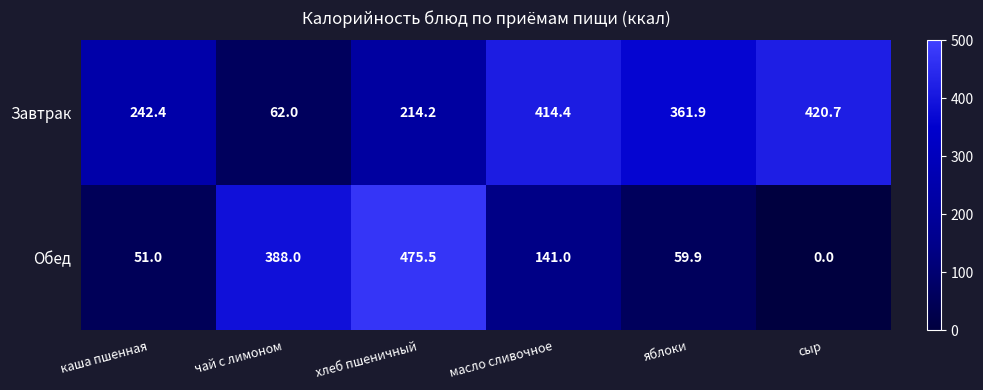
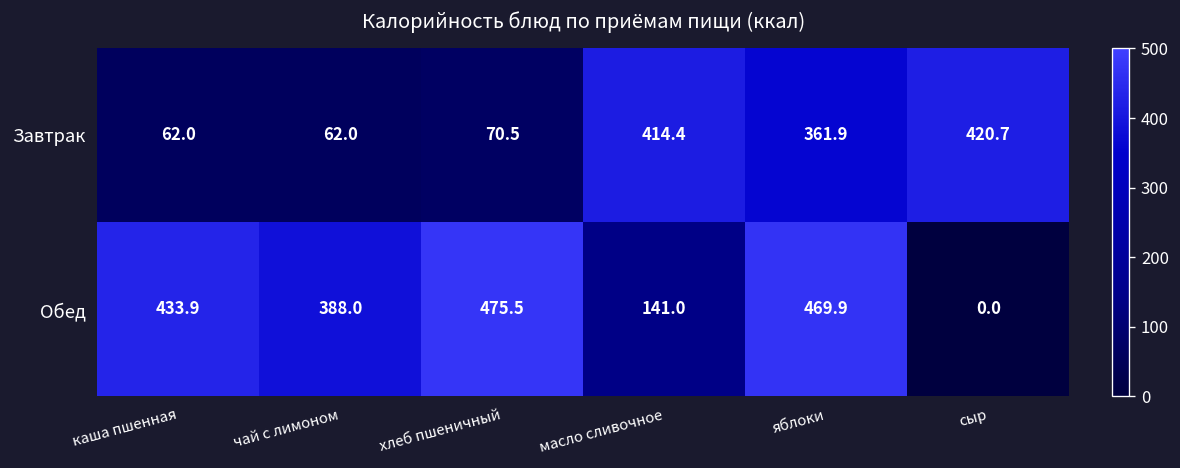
Завтрак, каша пшенная: 242.4 -> 62.0
Завтрак, хлеб пшеничный: 214.2 -> 70.5
Обед, каша пшенная: 51.0 -> 433.9
Обед, яблоки: 59.9 -> 469.9
